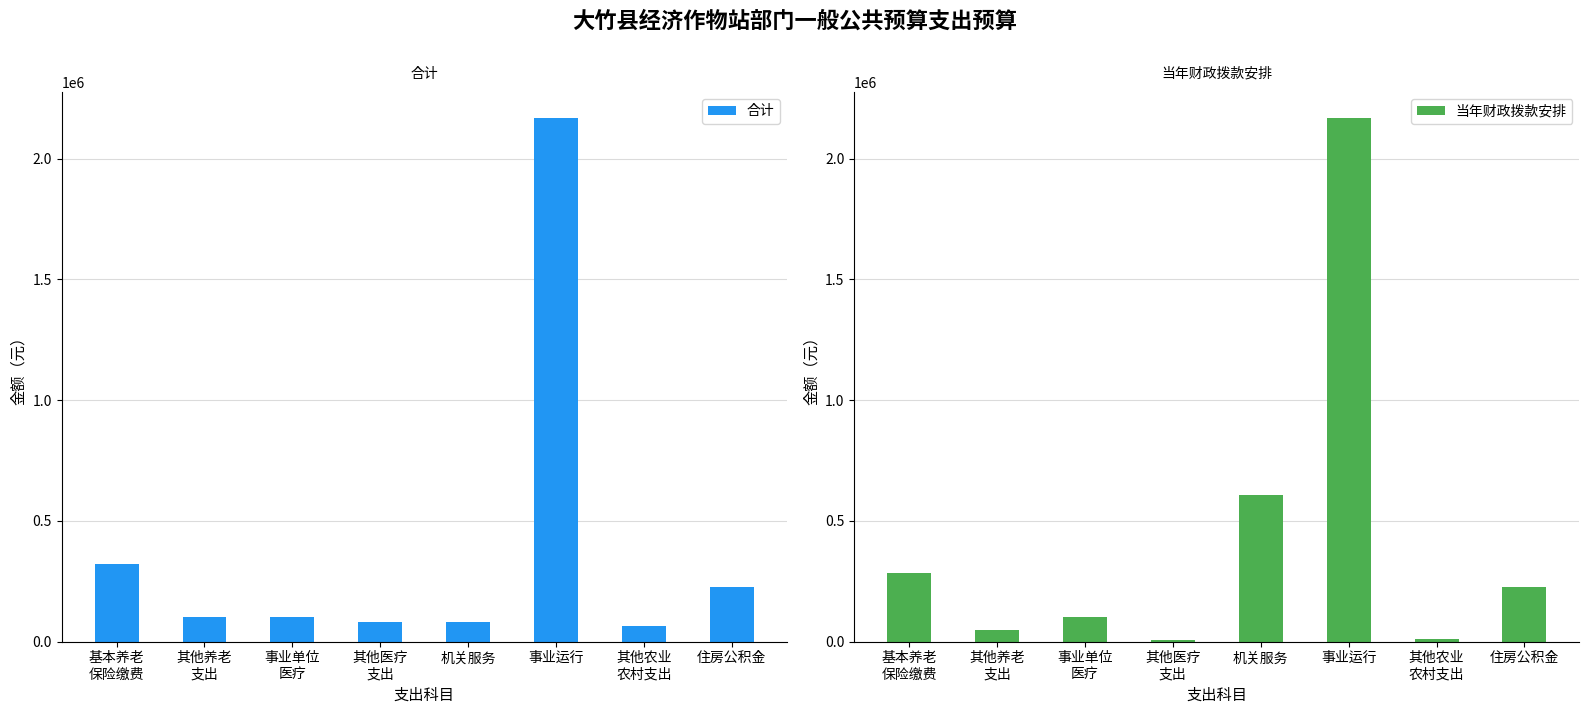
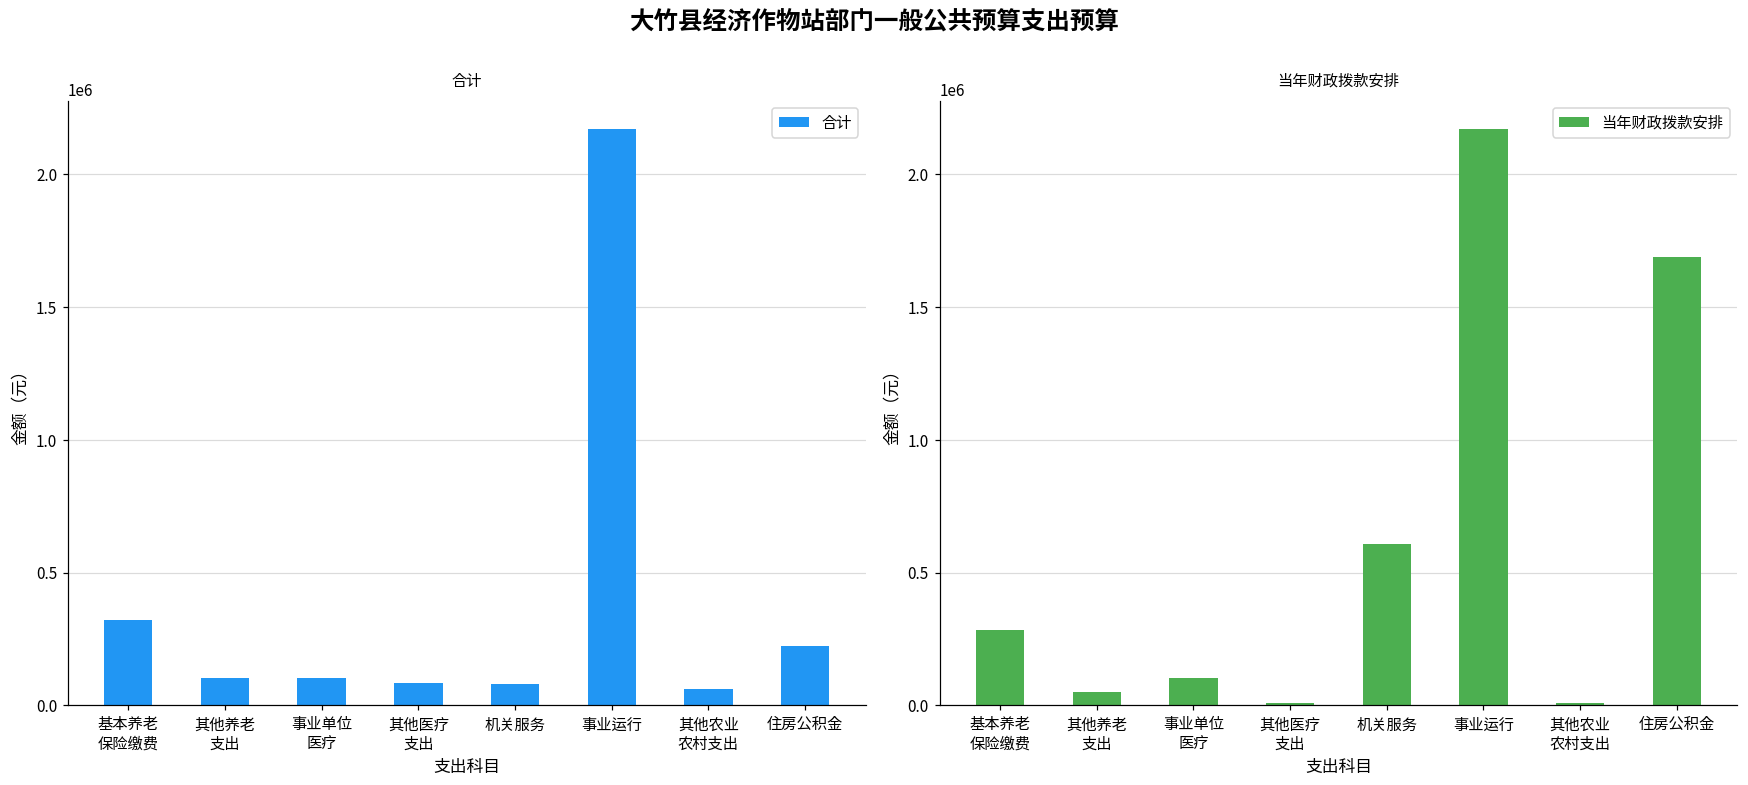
当年财政拨款安排, 住房公积金: 220000 -> 1690000
